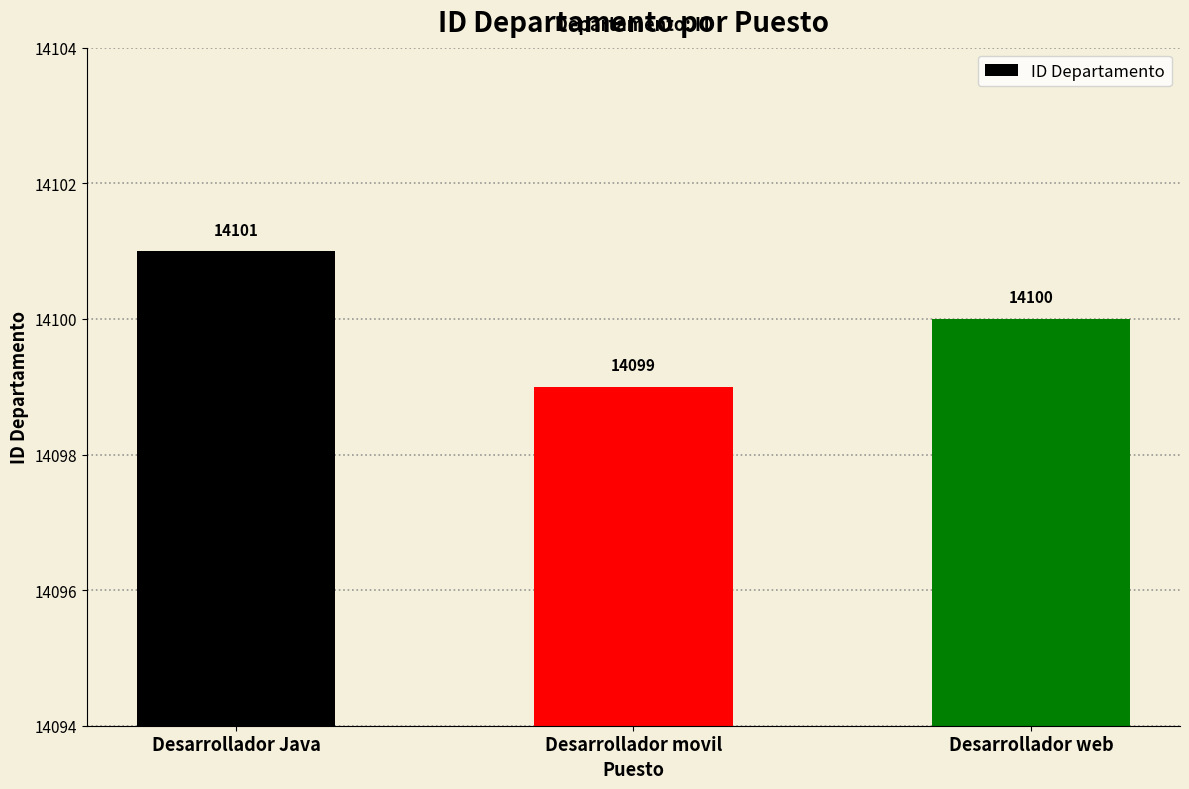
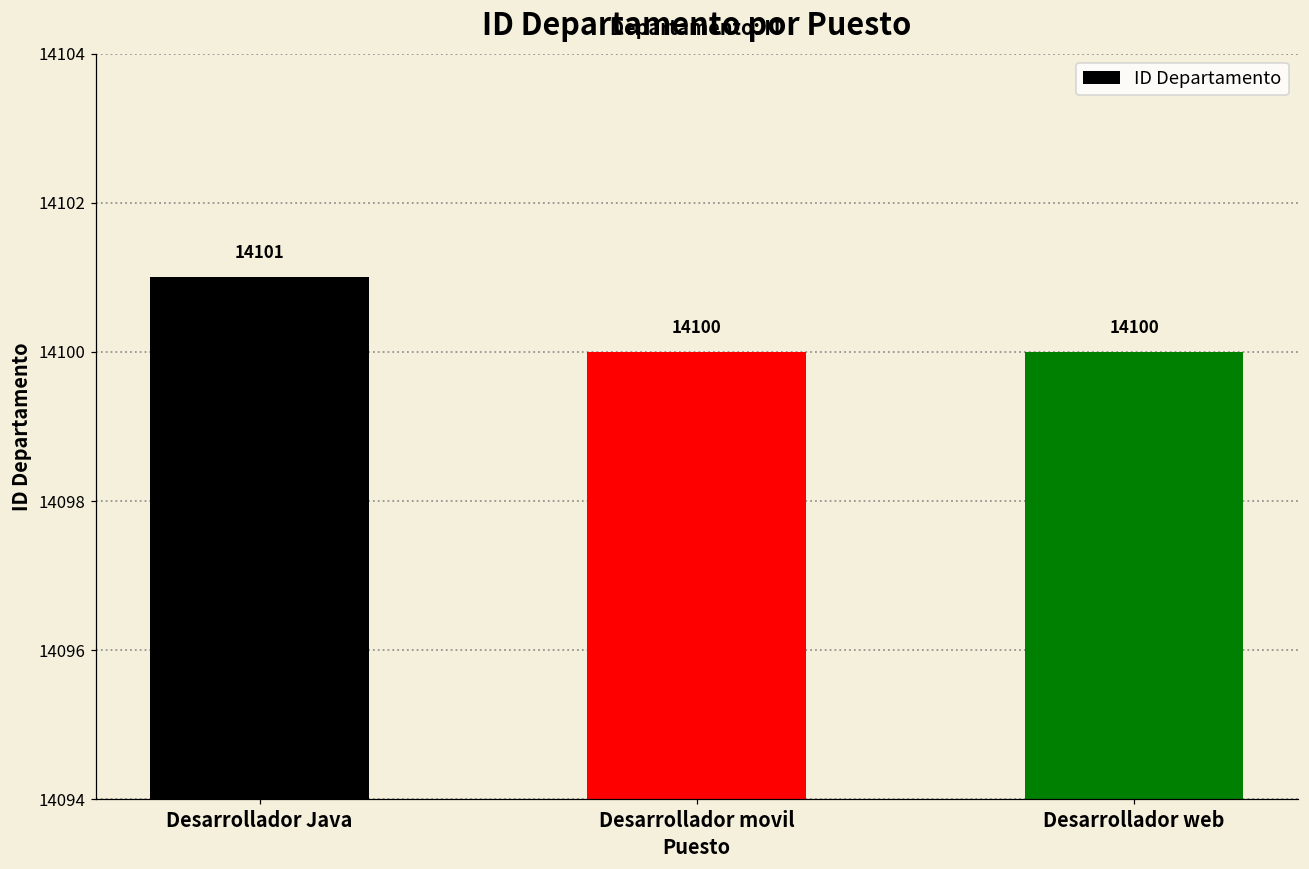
Desarrollador movil: 14099 -> 14100
